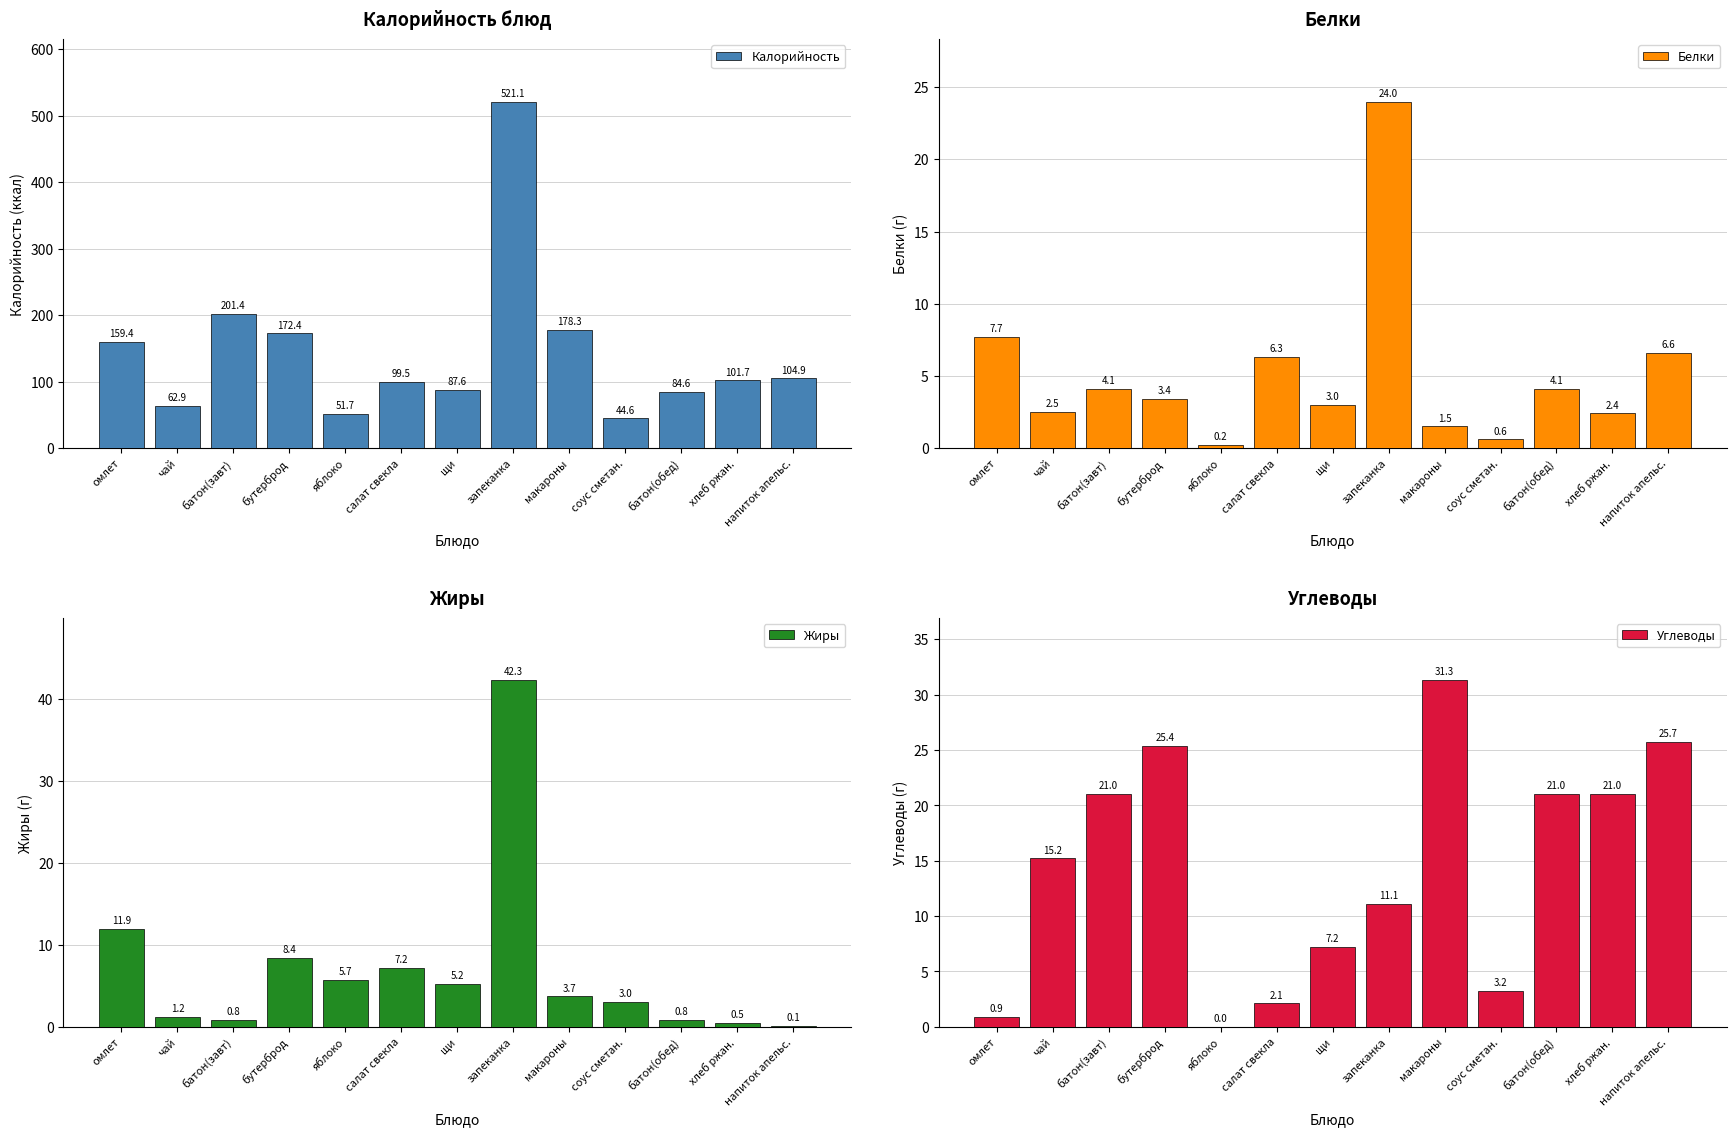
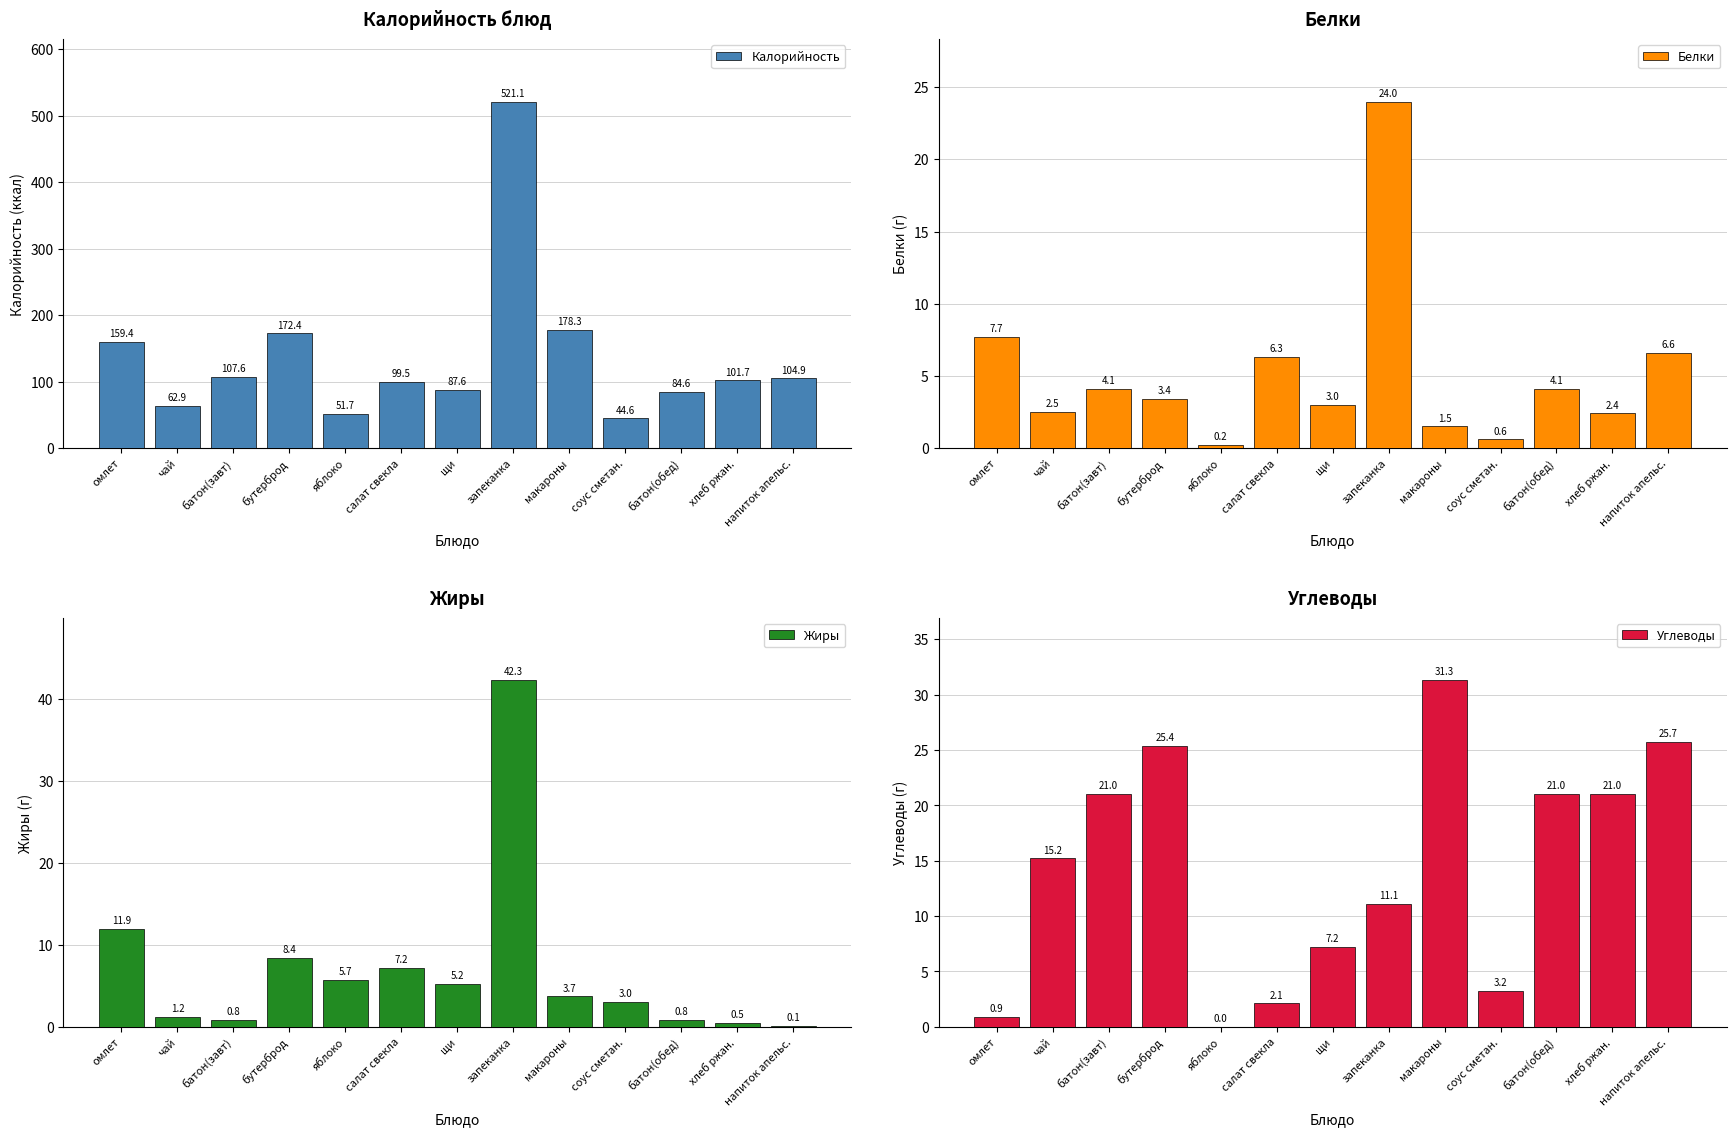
Калорийность блюд, батон(завт): 201.4 -> 107.6
